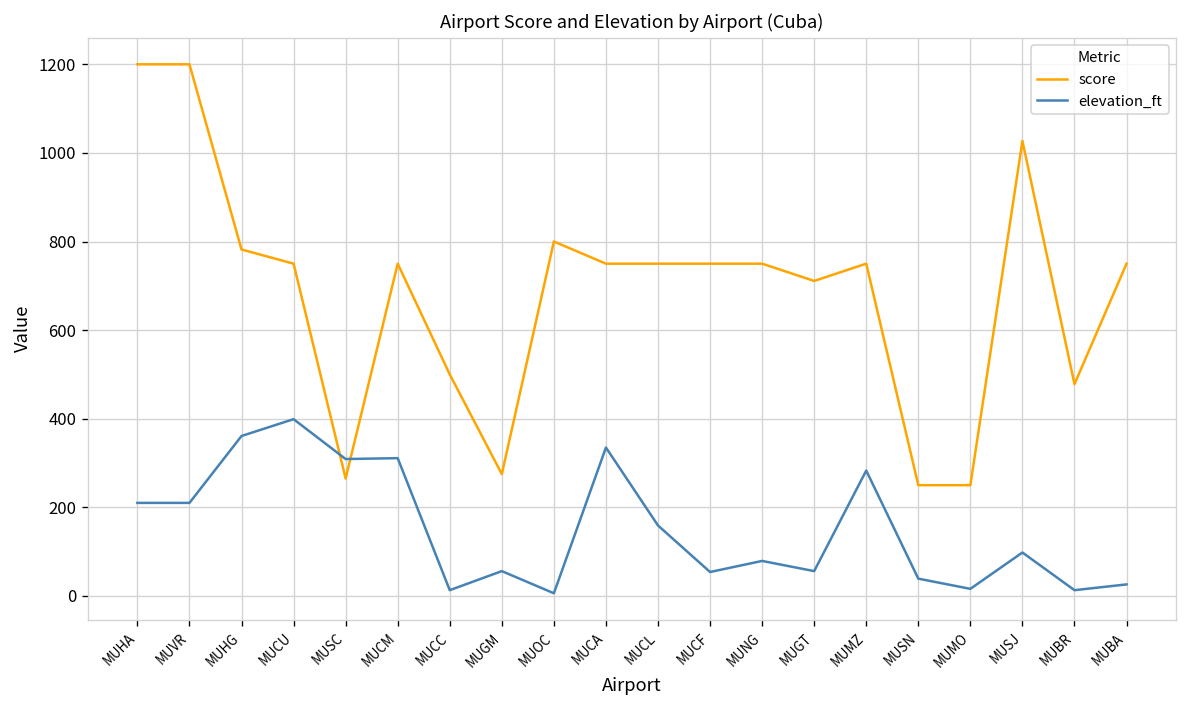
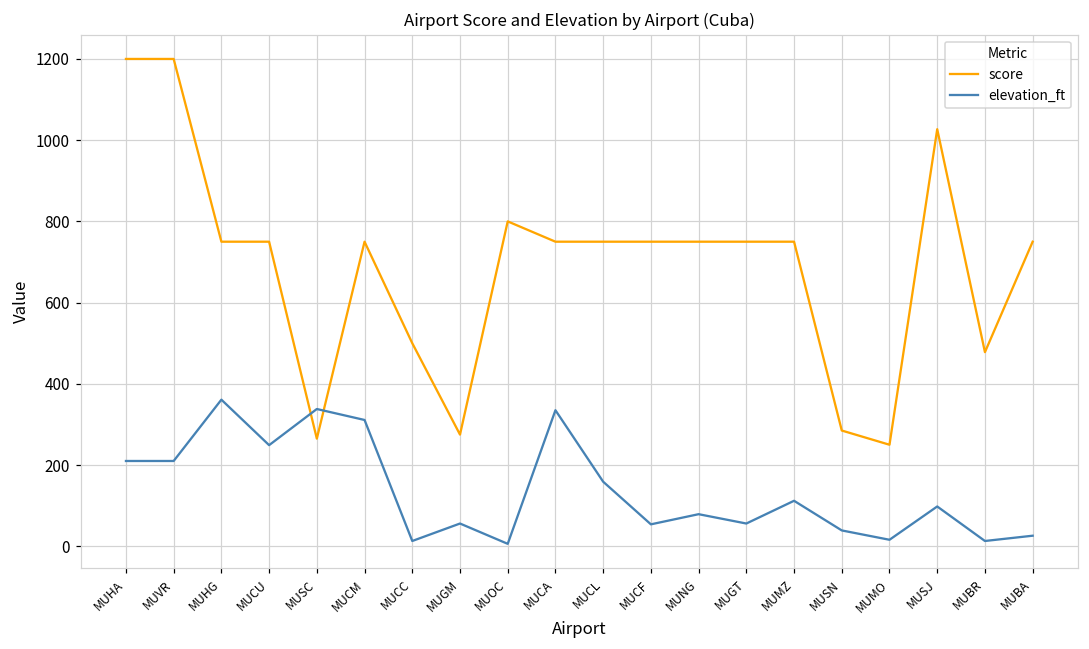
score, MUHG: 780 -> 750
elevation_ft, MUCU: 400 -> 250
elevation_ft, MUSC: 310 -> 340
score, MUGT: 710 -> 750
elevation_ft, MUMZ: 280 -> 110
score, MUSN: 250 -> 290
